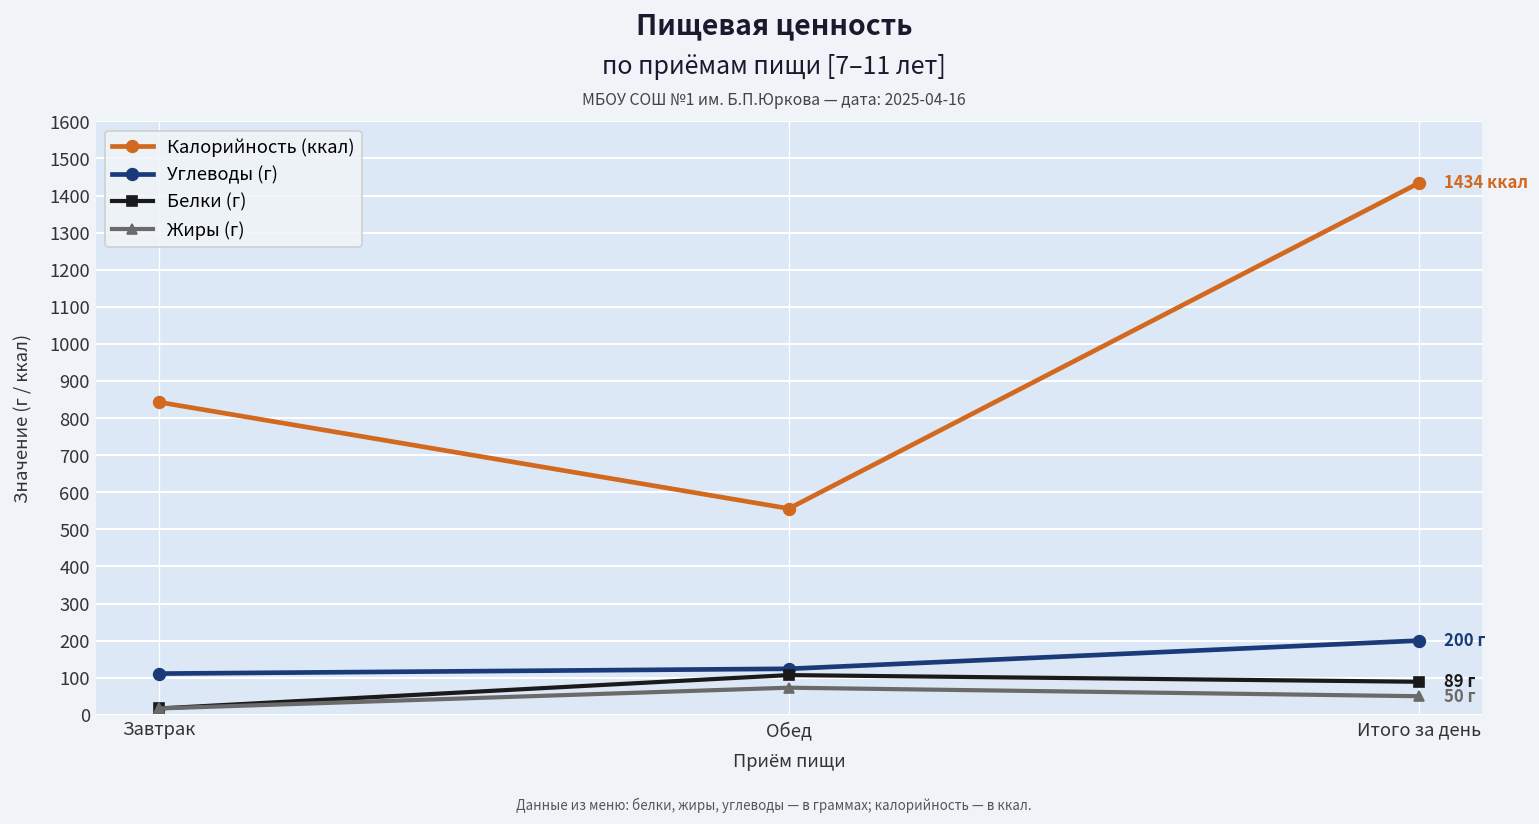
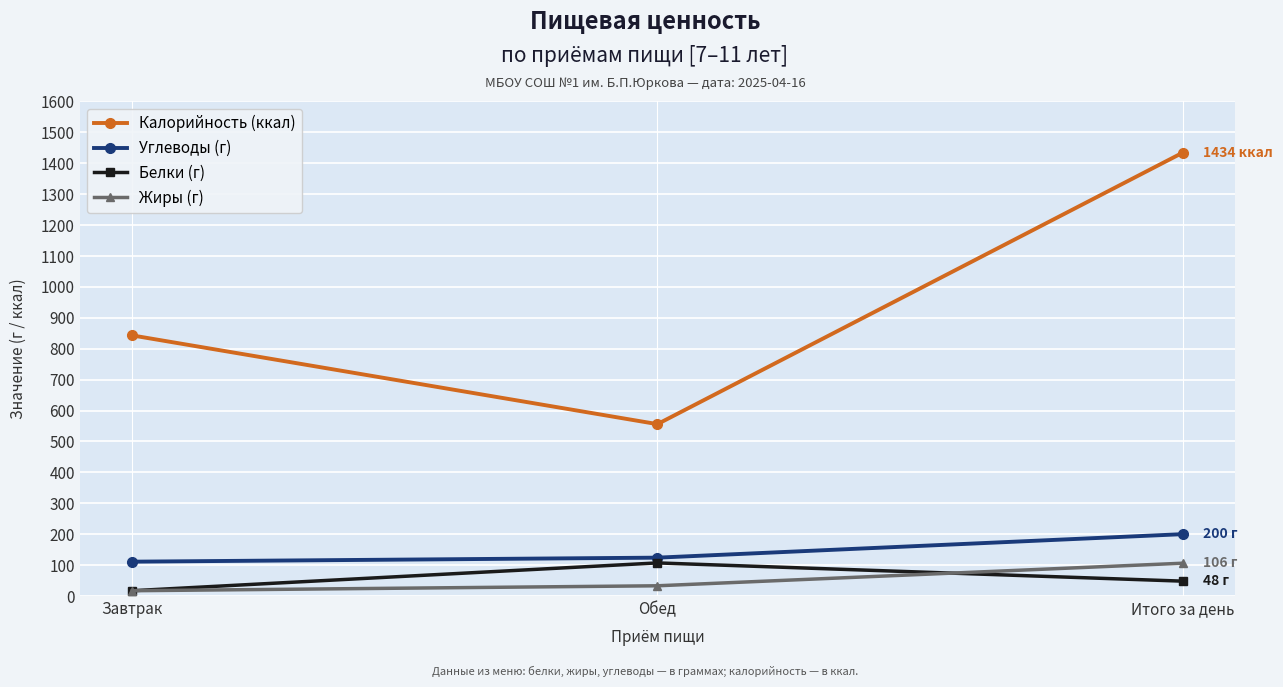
Жиры (г), Обед: 70 -> 30
Белки (г), Итого за день: 89 -> 48
Жиры (г), Итого за день: 50 -> 106
